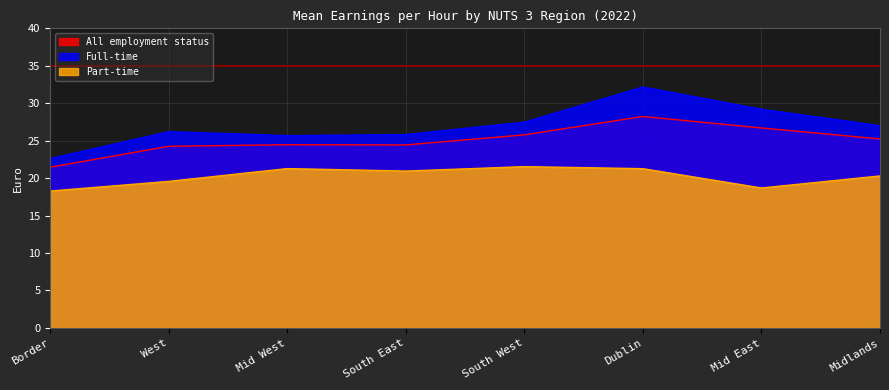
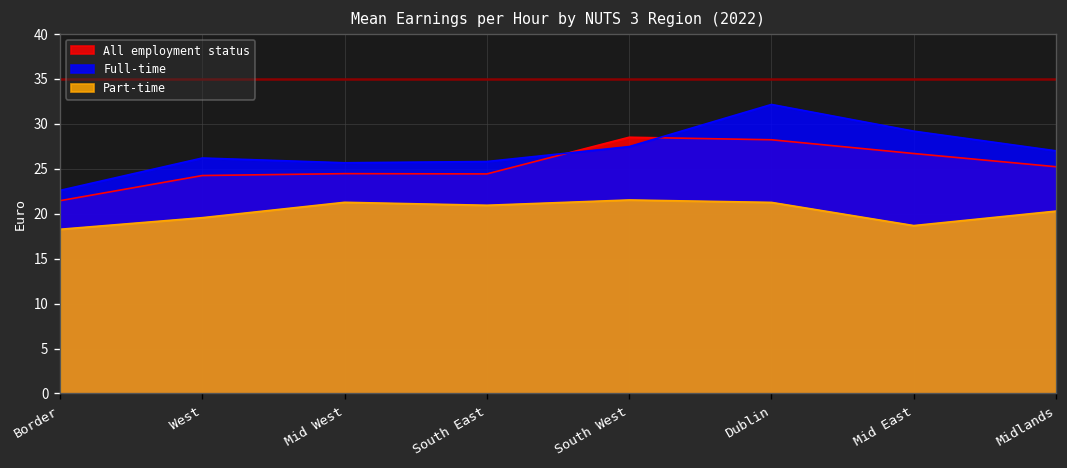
All employment status, South West: 26 -> 29
